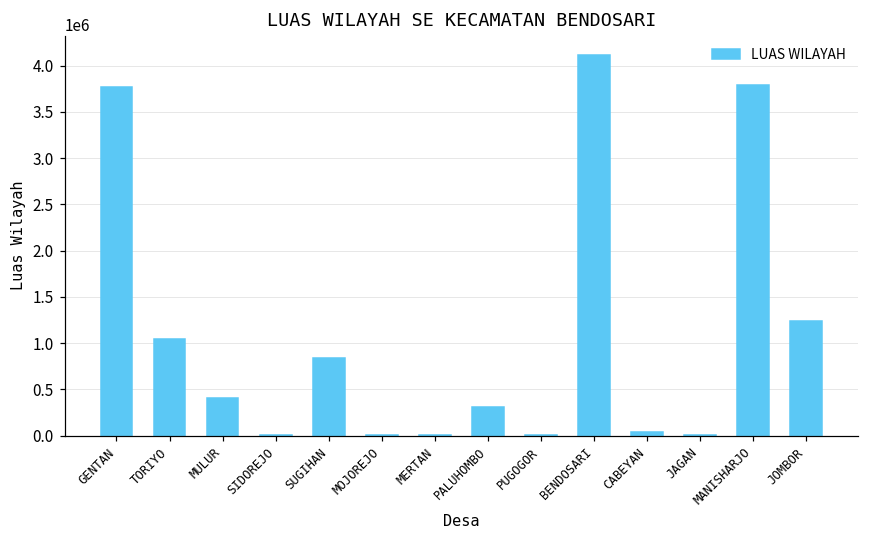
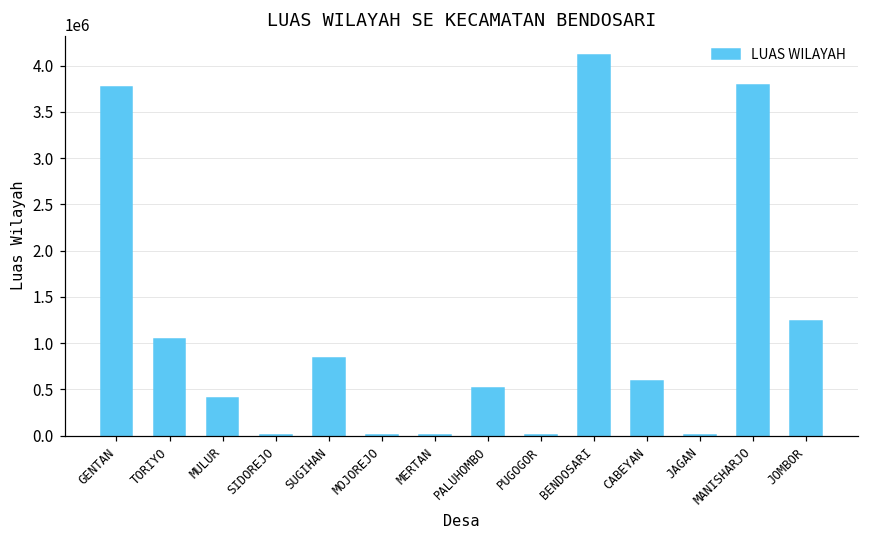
PALUHOMBO: 300000 -> 500000
CABEYAN: 0 -> 600000
